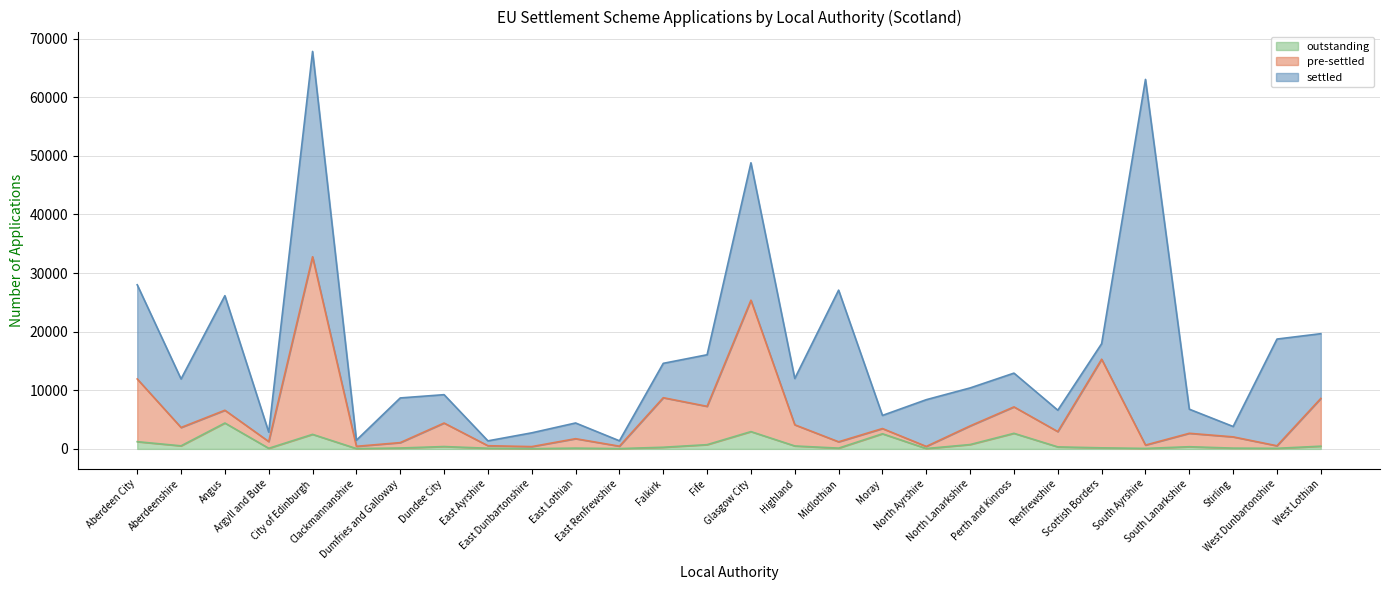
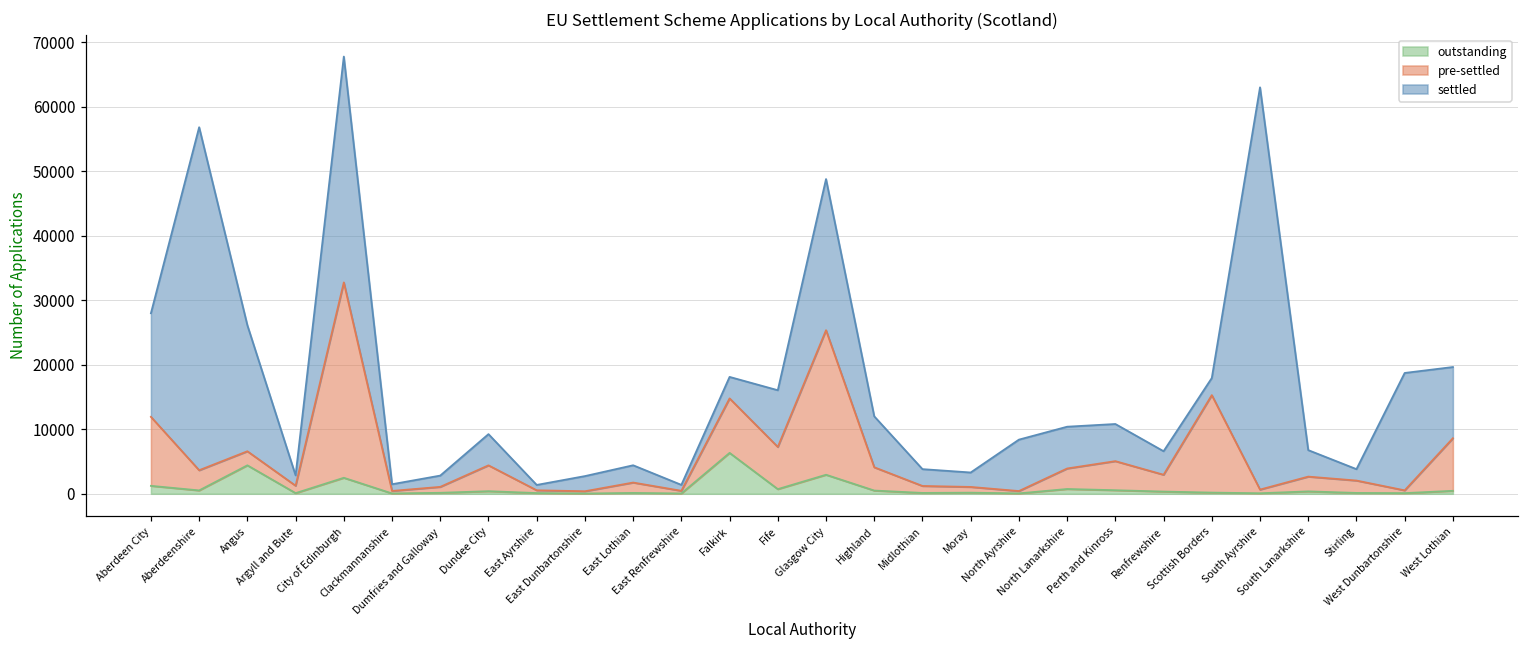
settled, Aberdeenshire: 8000 -> 53000
settled, Dumfries and Galloway: 8000 -> 2000
outstanding, Falkirk: 0 -> 6000
settled, Falkirk: 6000 -> 3000
settled, Midlothian: 26000 -> 3000
outstanding, Moray: 3000 -> 0
outstanding, Perth and Kinross: 3000 -> 1000
